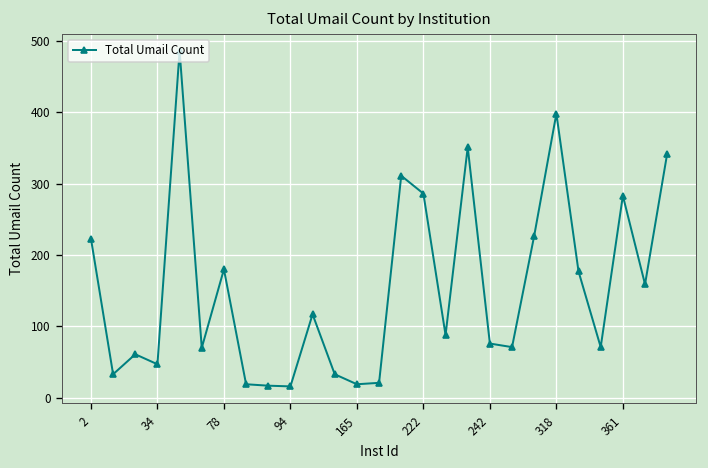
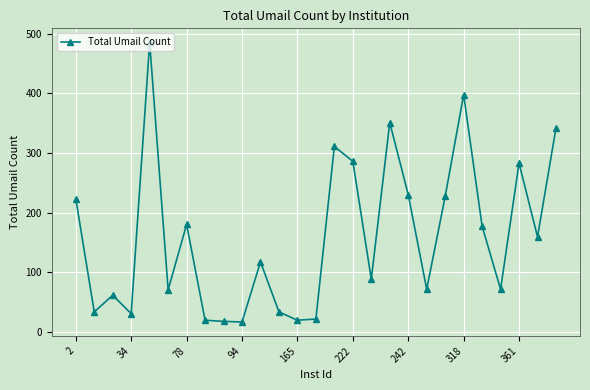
34: 50 -> 30
242: 80 -> 230
